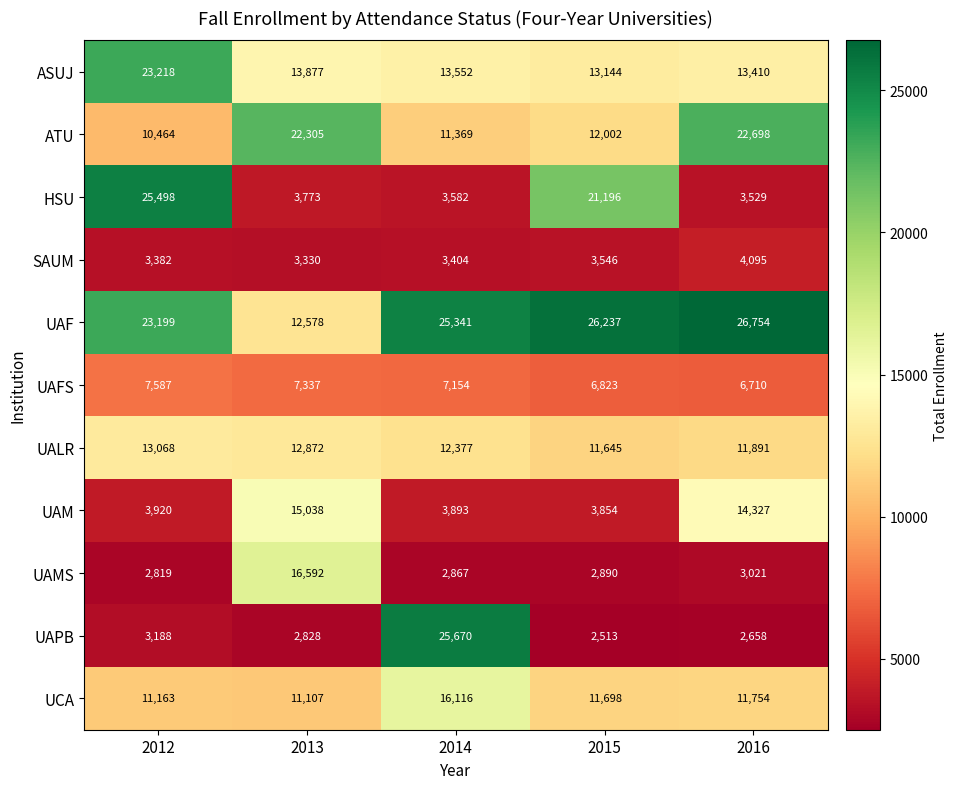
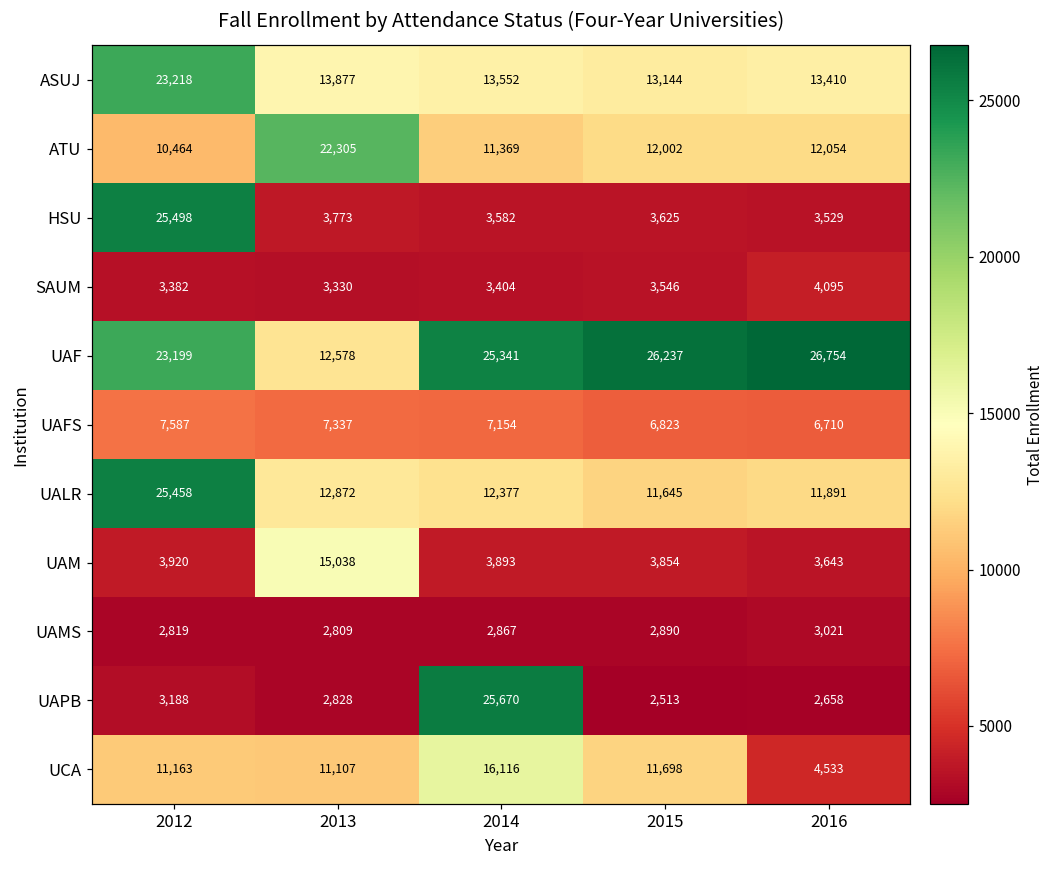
ATU, 2016: 22,698 -> 12,054
HSU, 2015: 21,196 -> 3,625
UALR, 2012: 13,068 -> 25,458
UAM, 2016: 14,327 -> 3,643
UAMS, 2013: 16,592 -> 2,809
UCA, 2016: 11,754 -> 4,533
